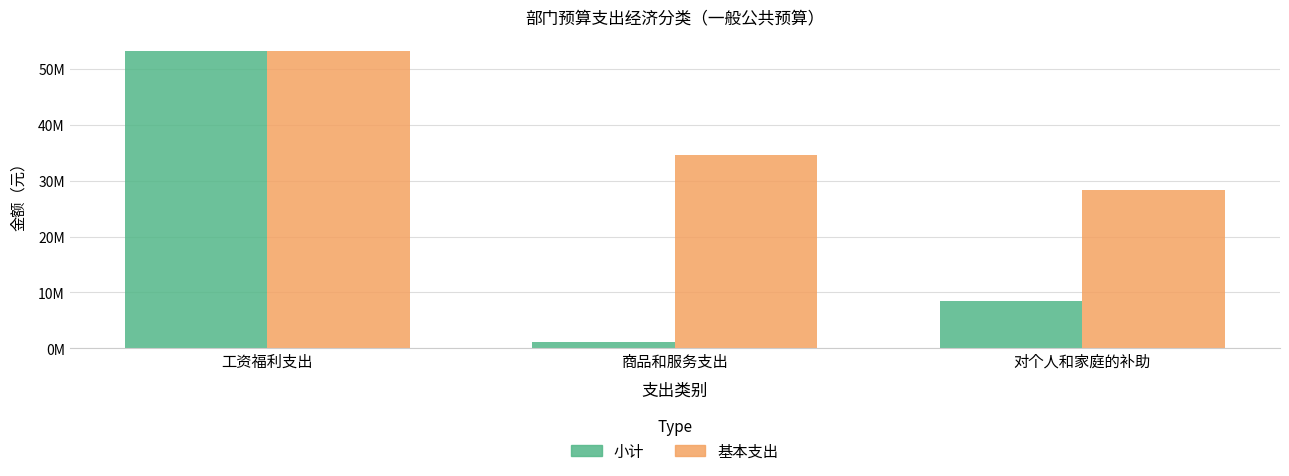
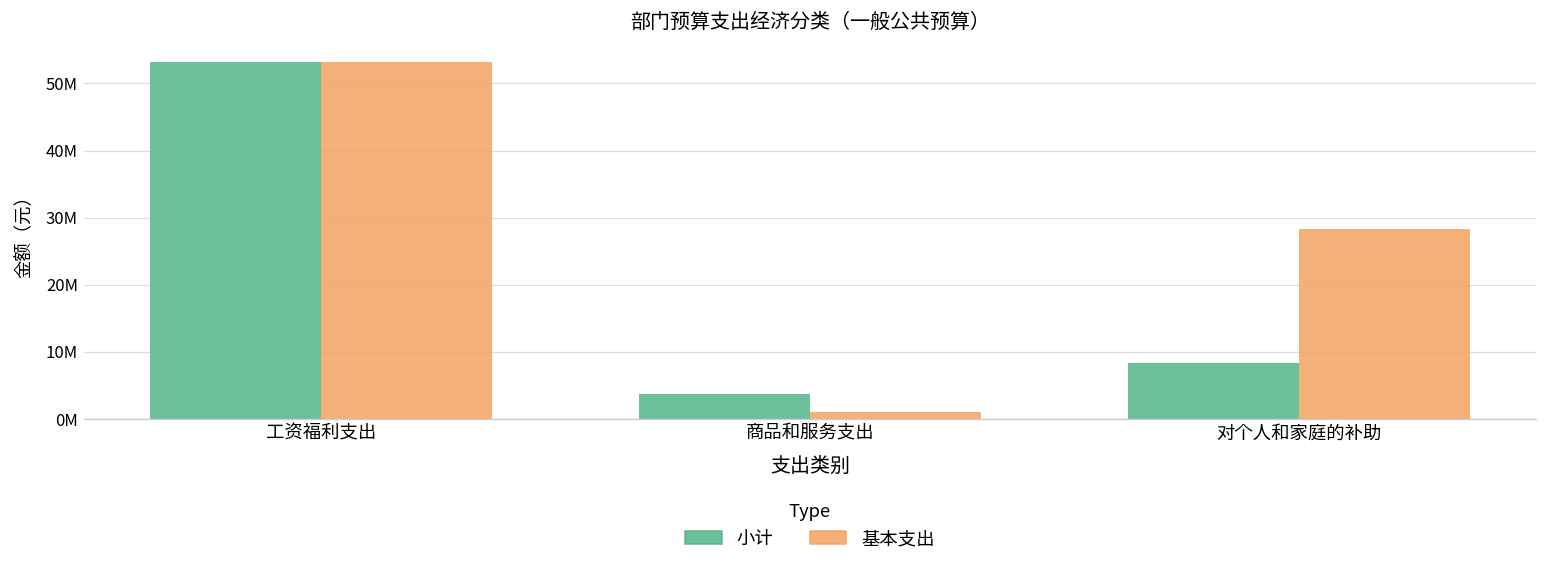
小计, 商品和服务支出: 1000000 -> 4000000
基本支出, 商品和服务支出: 35000000 -> 1000000
